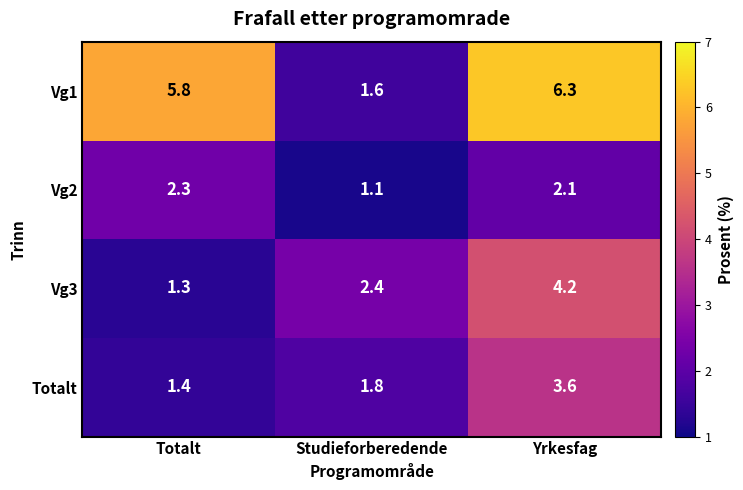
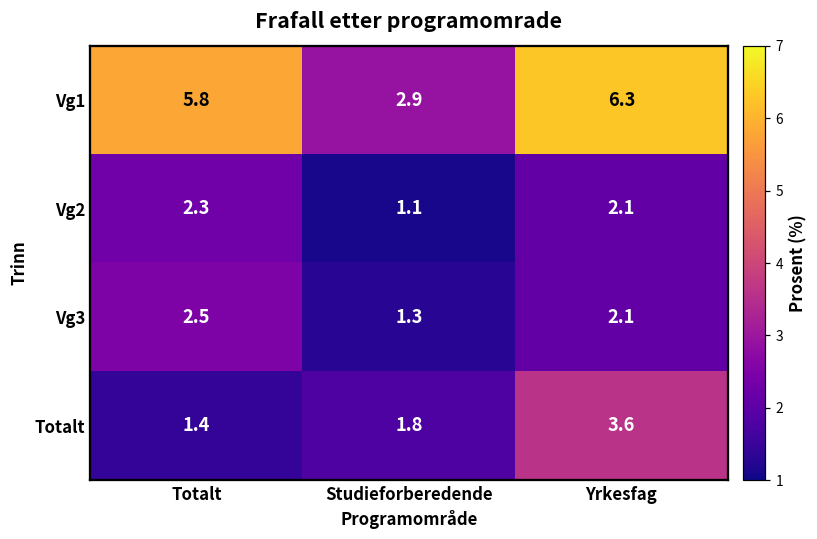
Vg1, Studieforberedende: 1.6 -> 2.9
Vg3, Totalt: 1.3 -> 2.5
Vg3, Studieforberedende: 2.4 -> 1.3
Vg3, Yrkesfag: 4.2 -> 2.1
